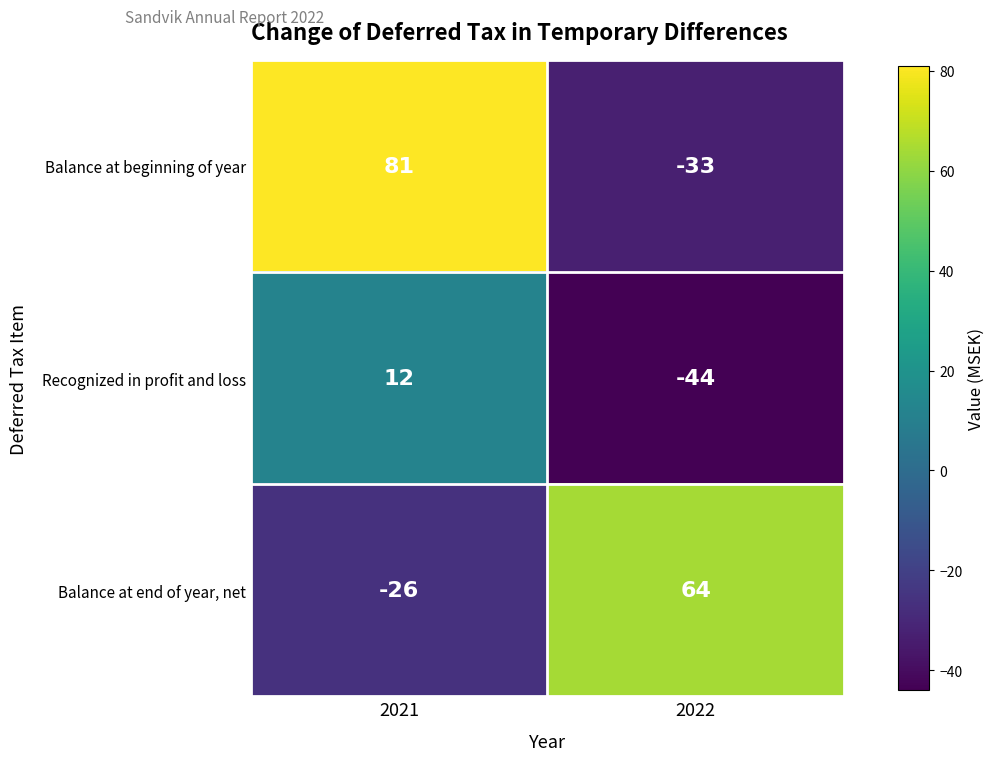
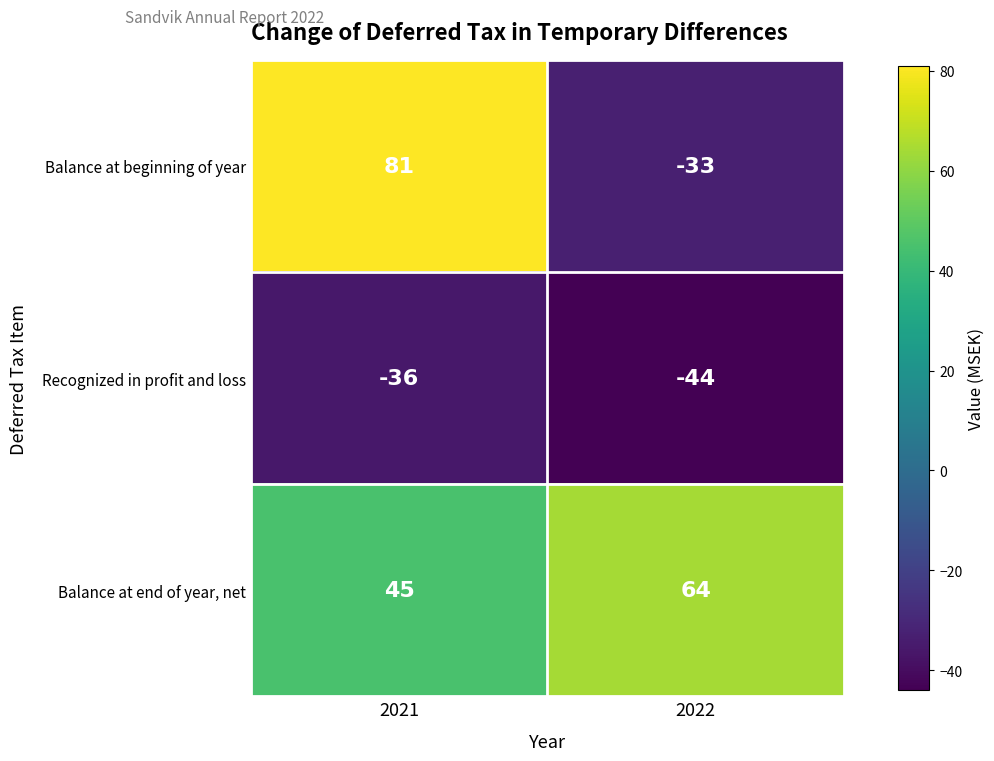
Recognized in profit and loss, 2021: 12 -> -36
Balance at end of year, net, 2021: -26 -> 45
